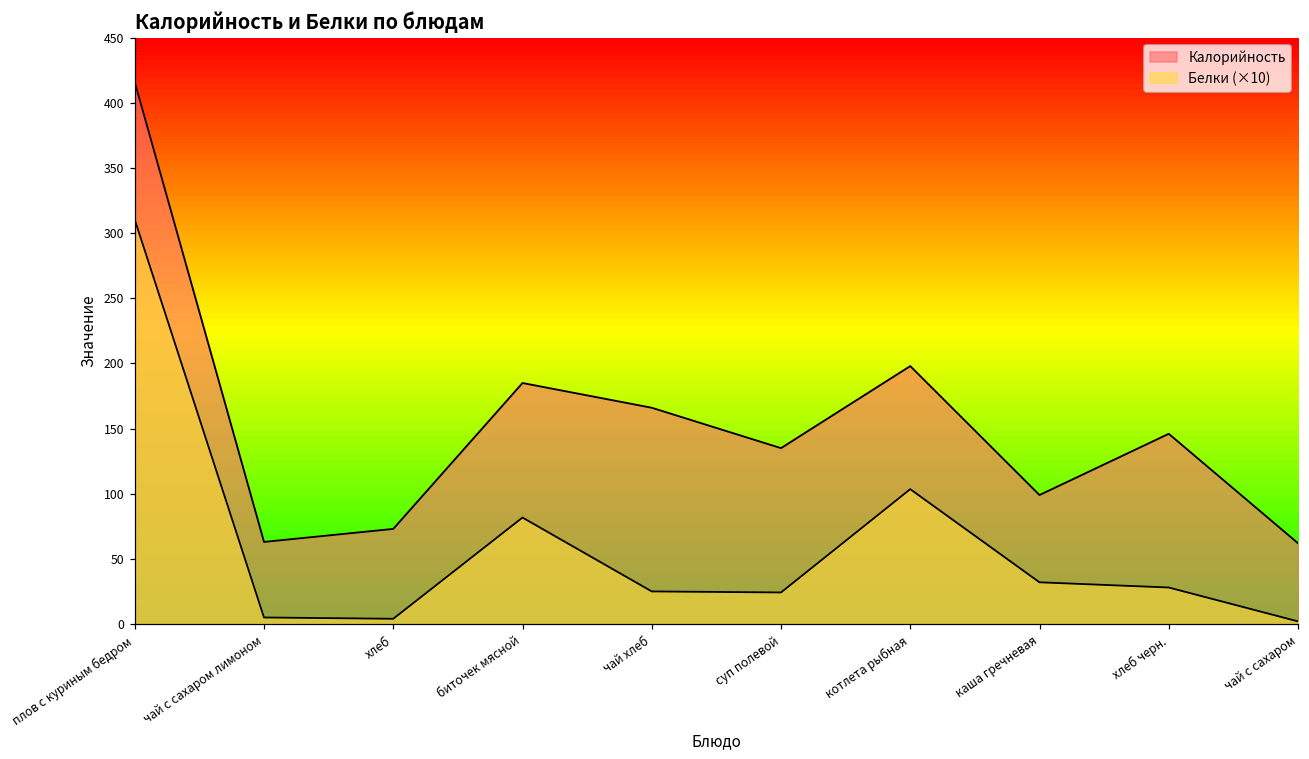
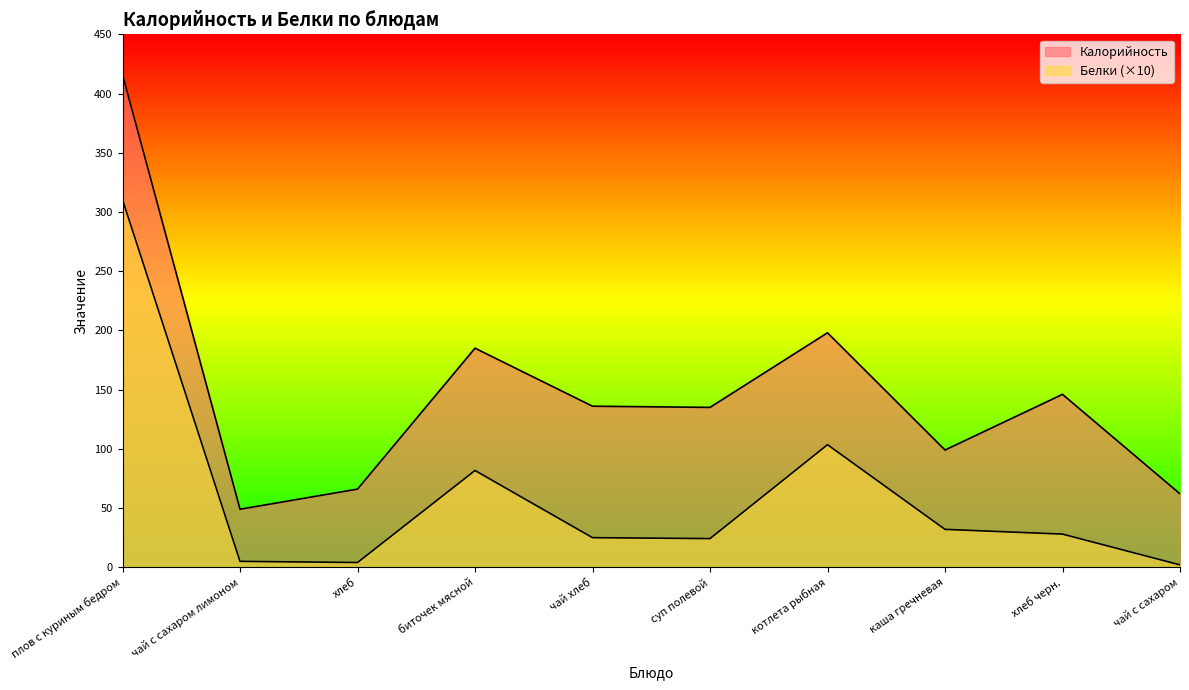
Калорийность, чай с сахаром лимоном: 63 -> 49
Калорийность, хлеб: 73 -> 66
Калорийность, чай хлеб: 166 -> 136
